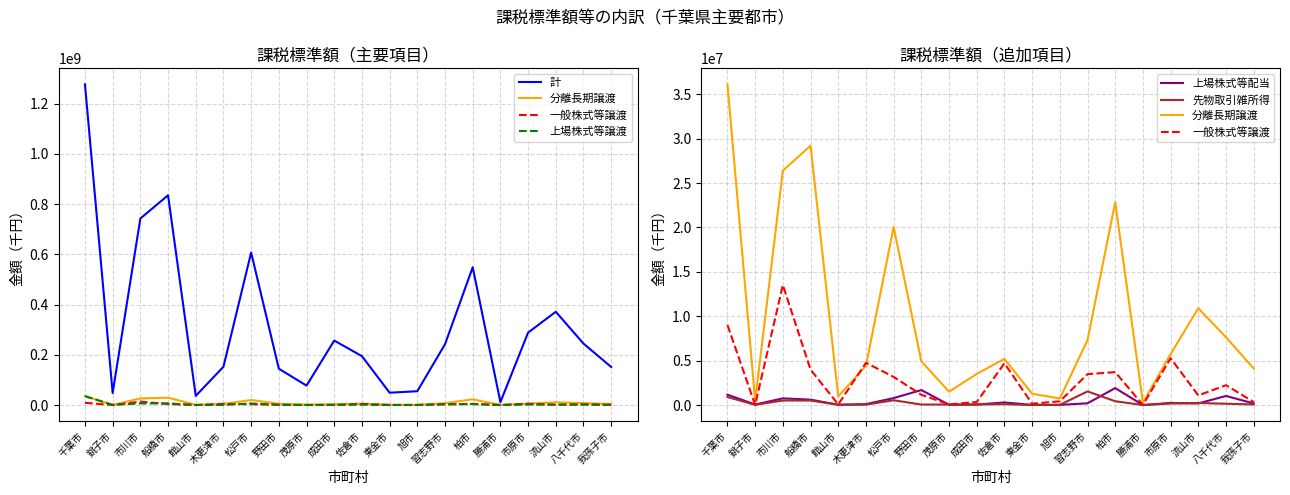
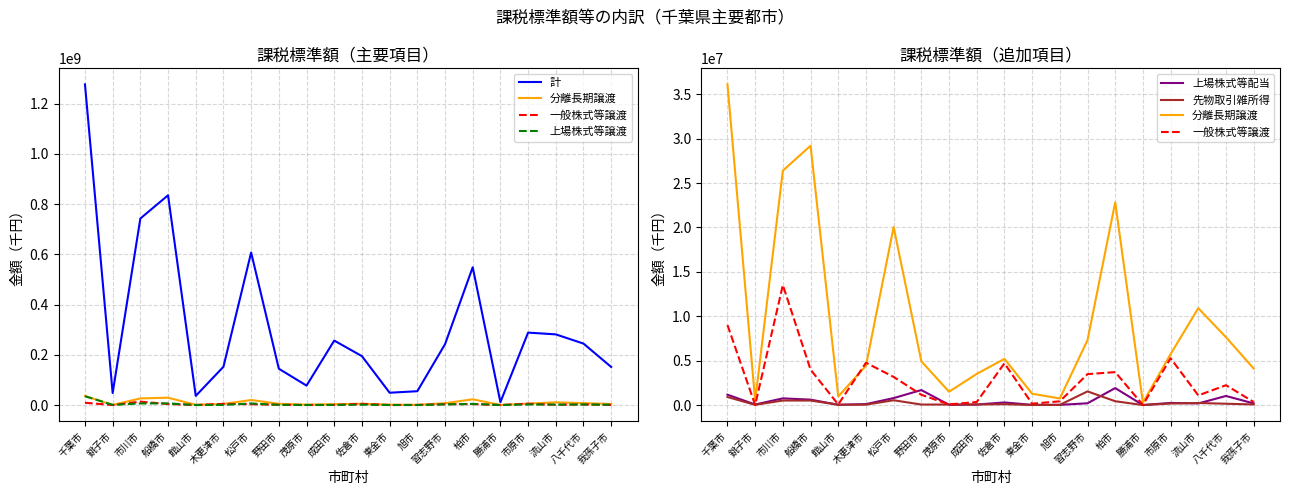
課税標準額（主要項目）, 計, 流山市: 370000000 -> 280000000
